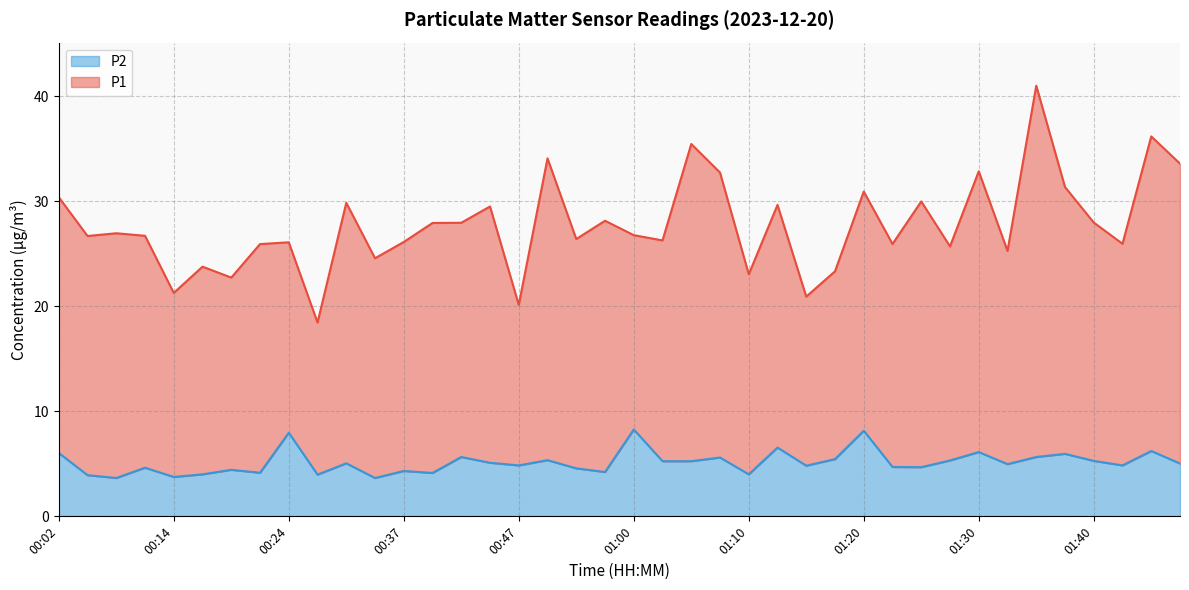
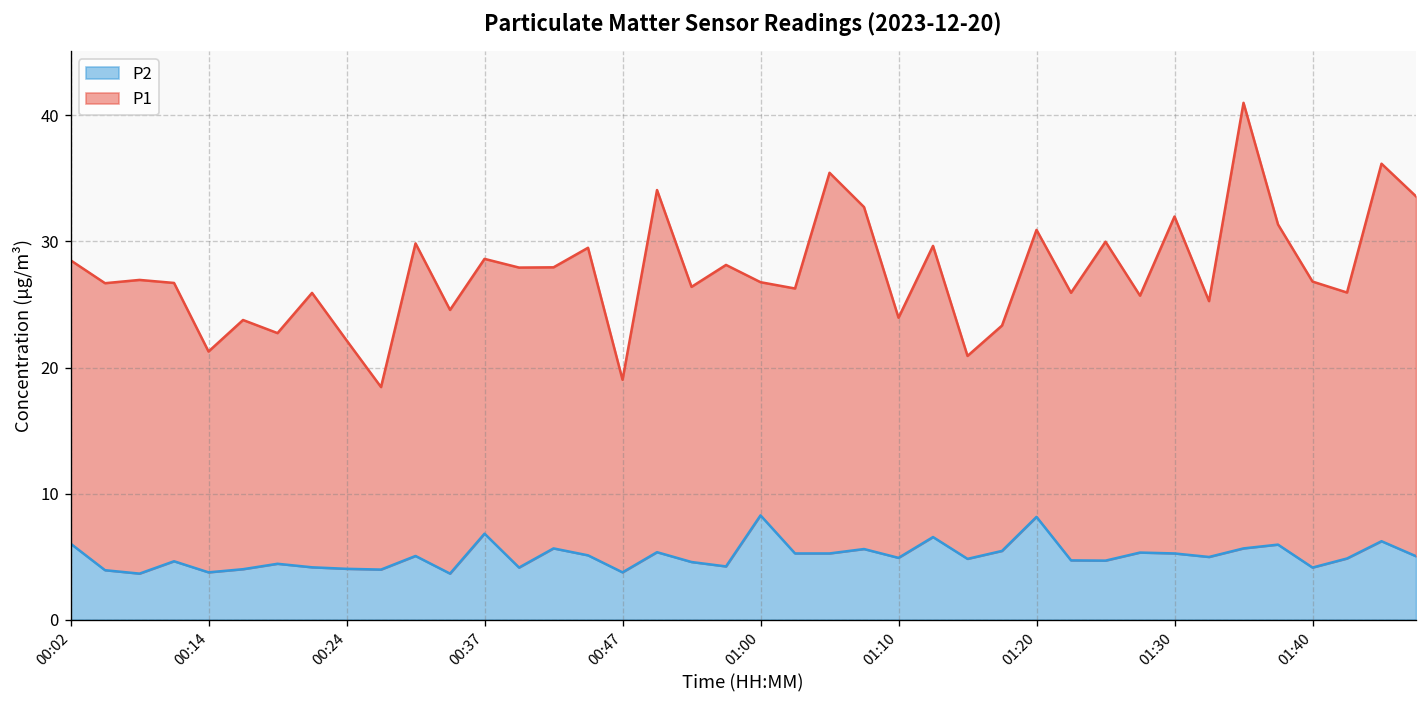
P1, 00:02: 24.4 -> 22.5
P2, 00:24: 8.0 -> 4.0
P2, 00:37: 4.3 -> 6.8
P2, 00:47: 4.9 -> 3.8
P2, 01:10: 4.0 -> 4.9
P2, 01:30: 6.1 -> 5.3
P2, 01:40: 5.3 -> 4.1
